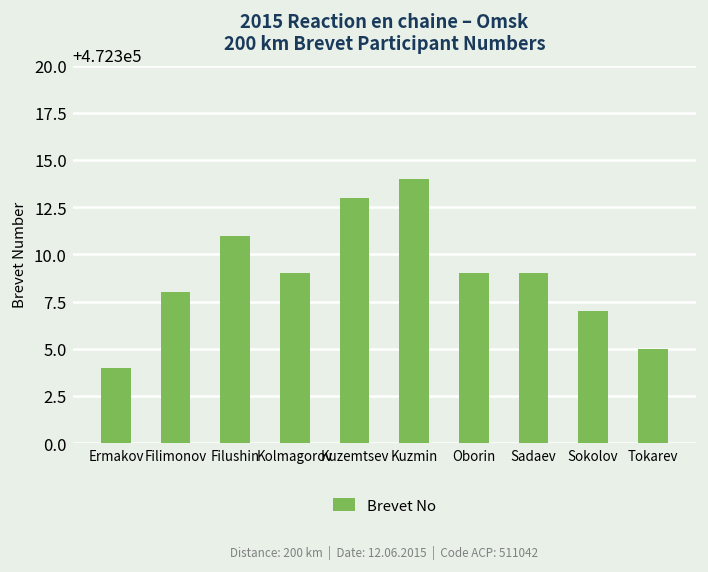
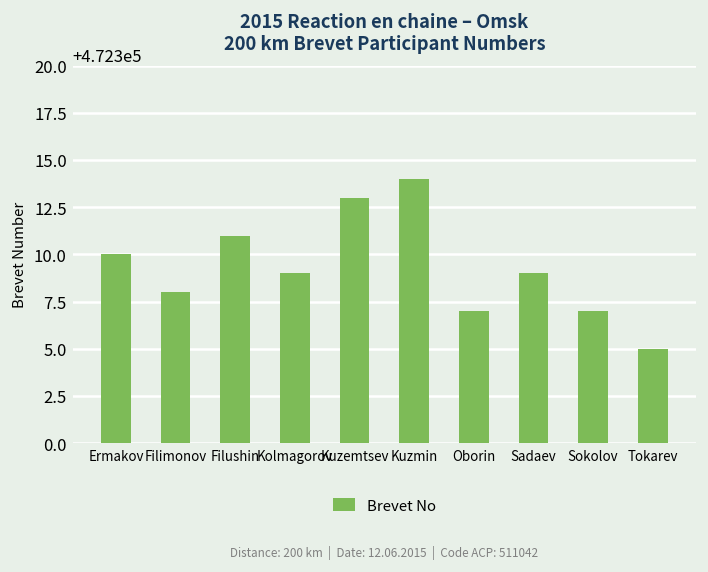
Ermakov: 472304 -> 472310
Oborin: 472309 -> 472307
